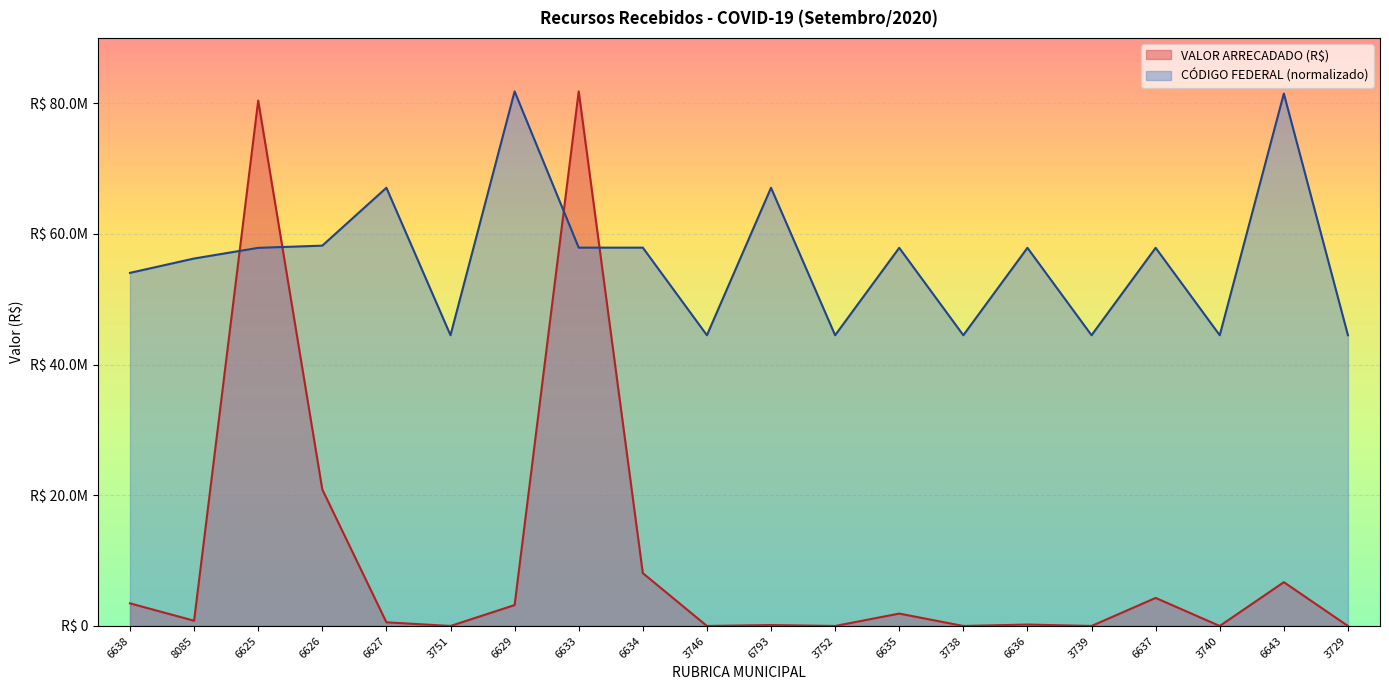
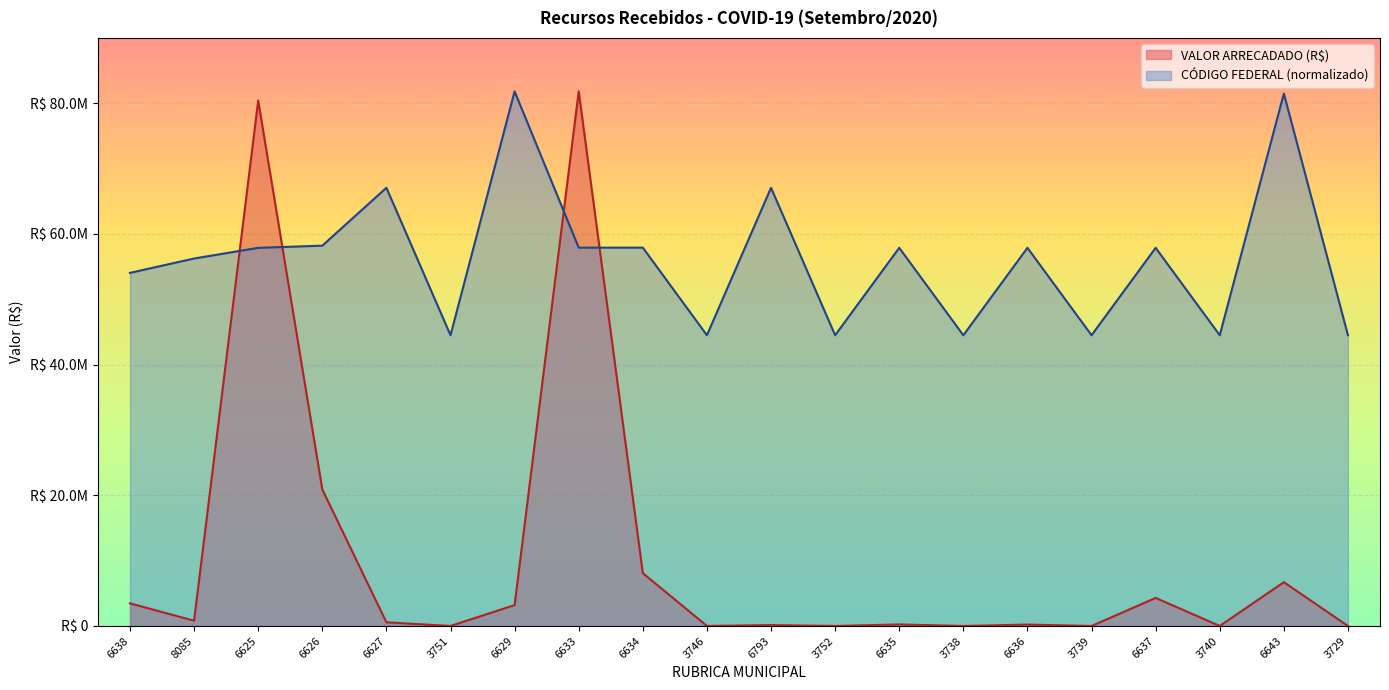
VALOR ARRECADADO (R$), 6635: R$ 2000000 -> R$ 0
